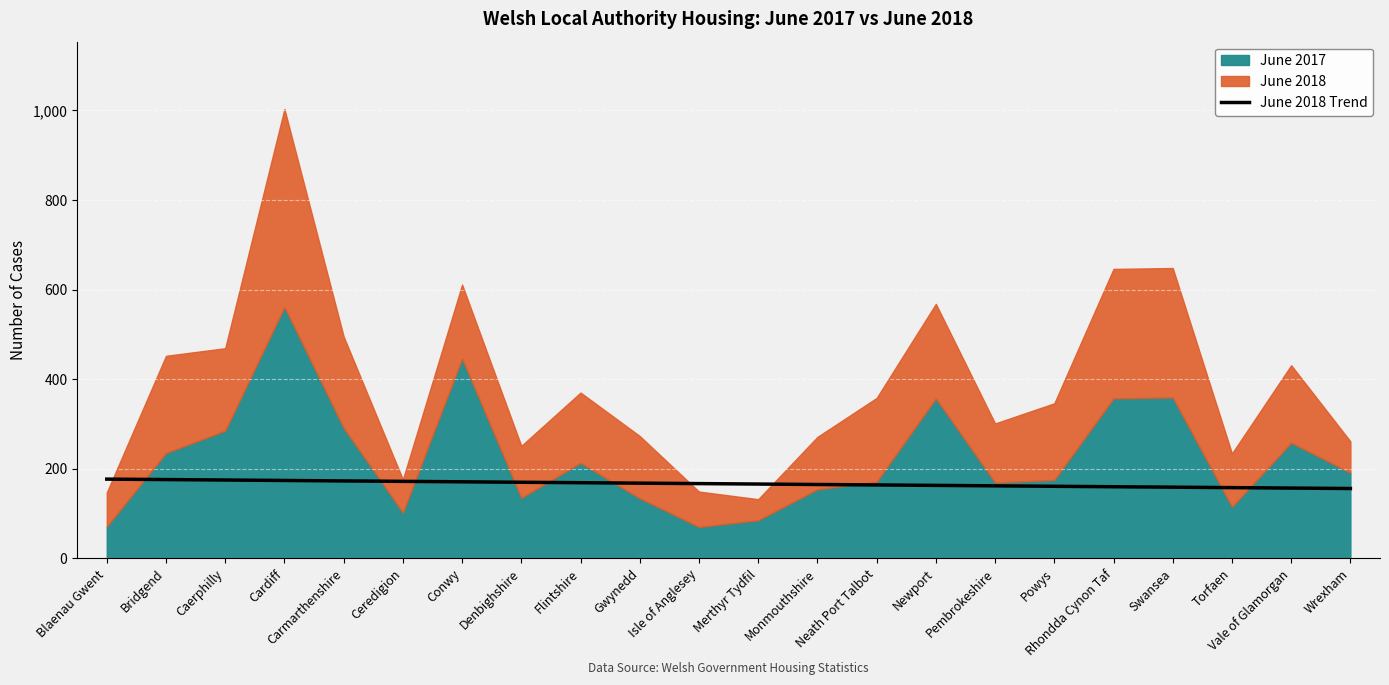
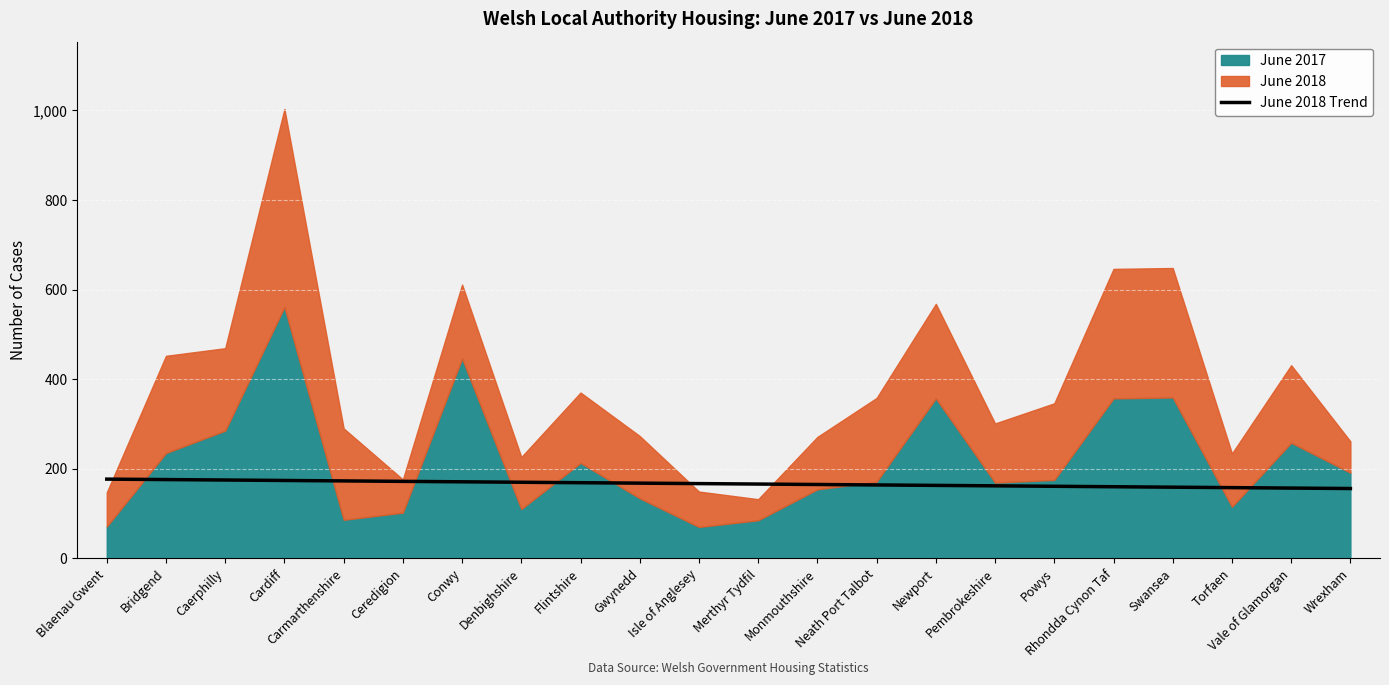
June 2017, Carmarthenshire: 290 -> 90
June 2017, Denbighshire: 140 -> 110
